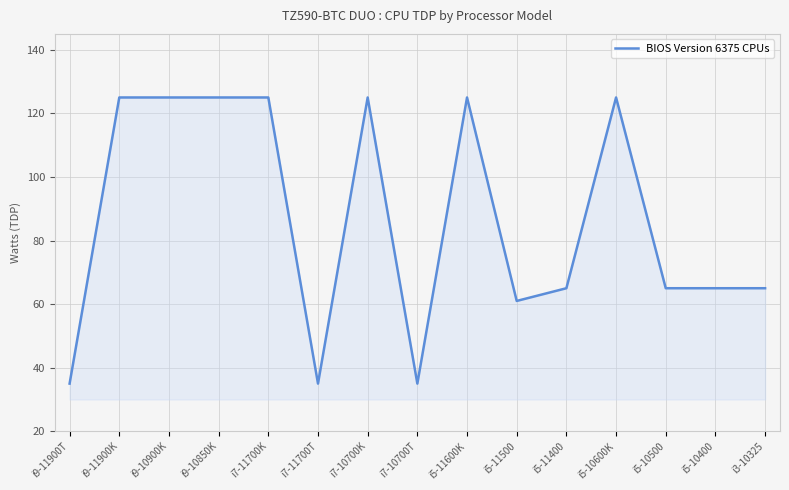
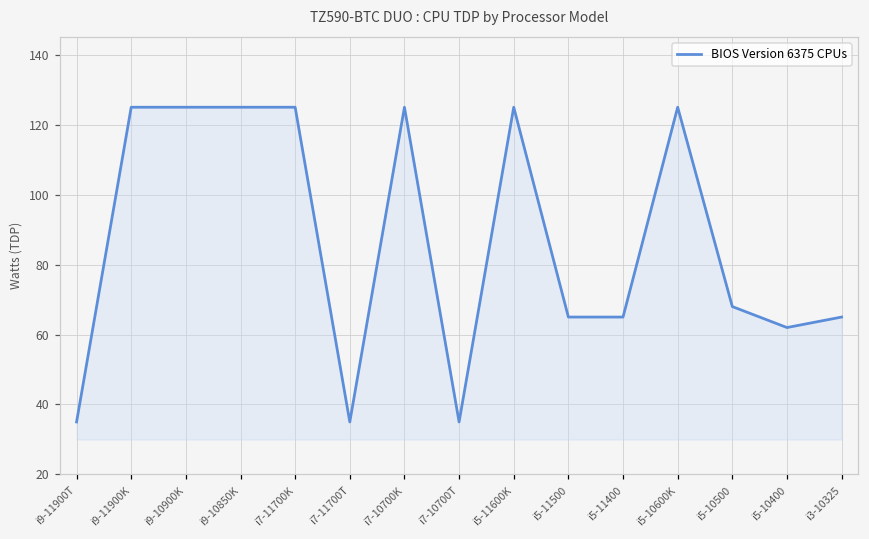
i5-11500: 61 -> 65
i5-10500: 65 -> 68
i5-10400: 65 -> 62
